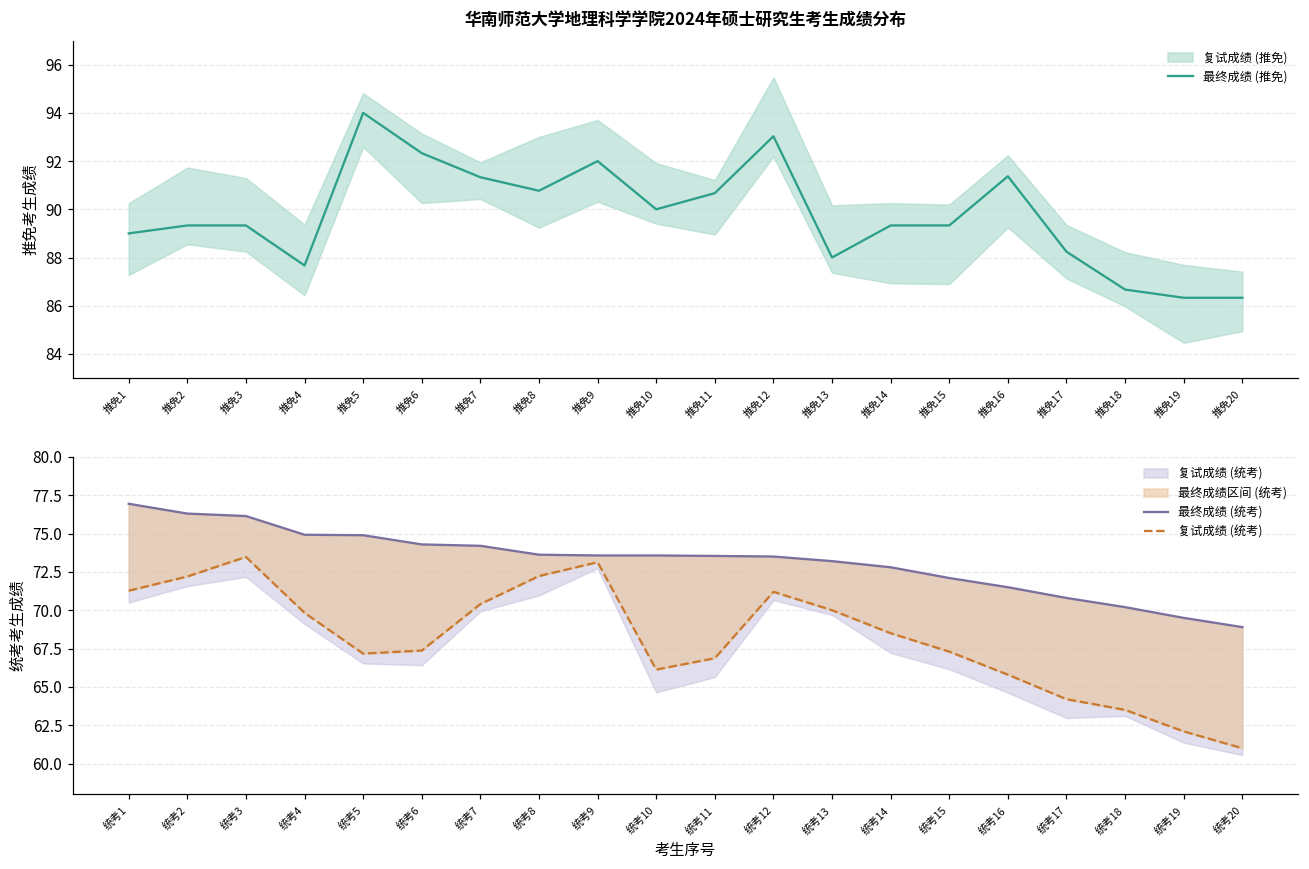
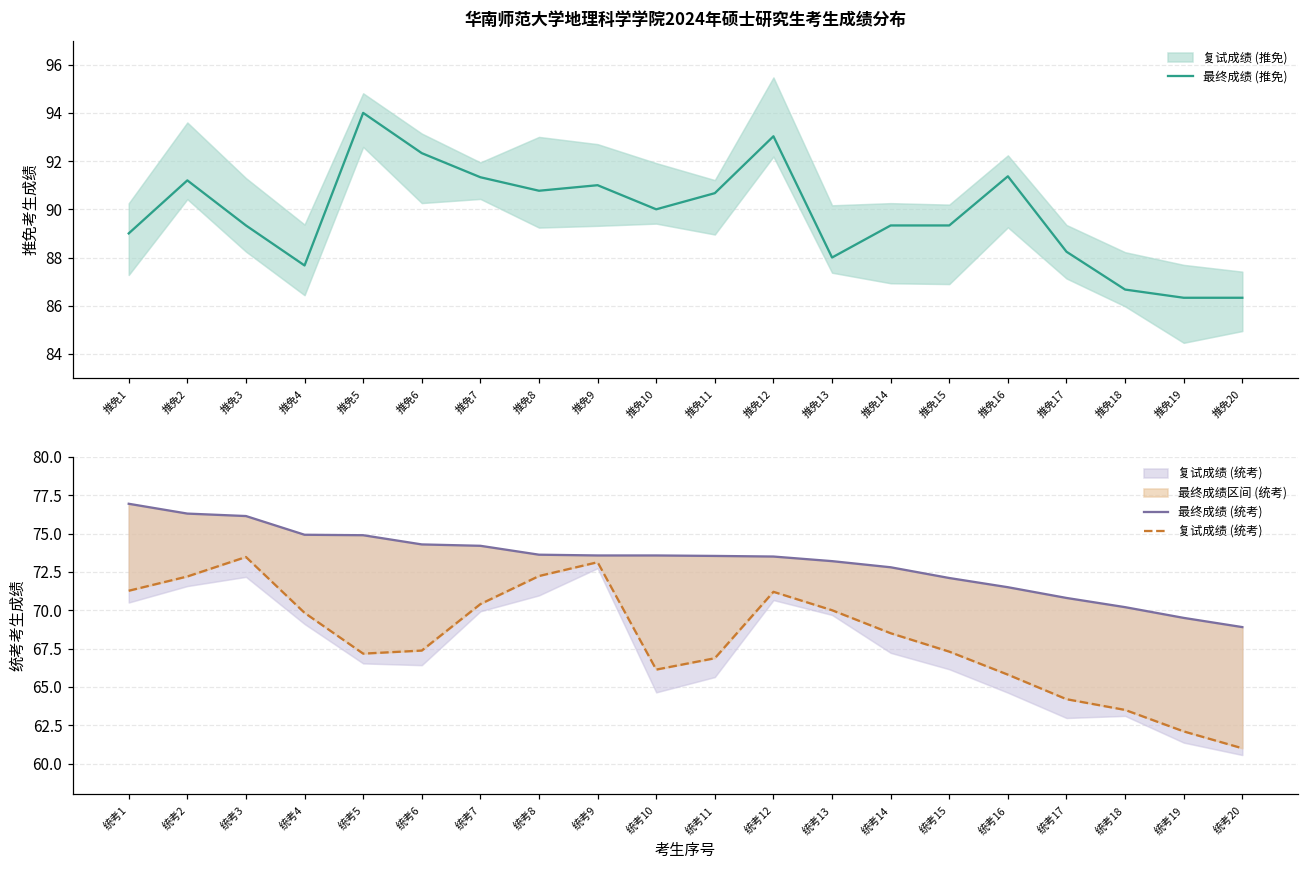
华南师范大学地理科学学院2024年硕士研究生考生成绩分布, 最终成绩 (推免), 推免2: 89.3 -> 91.2
华南师范大学地理科学学院2024年硕士研究生考生成绩分布, 最终成绩 (推免), 推免9: 92 -> 91
